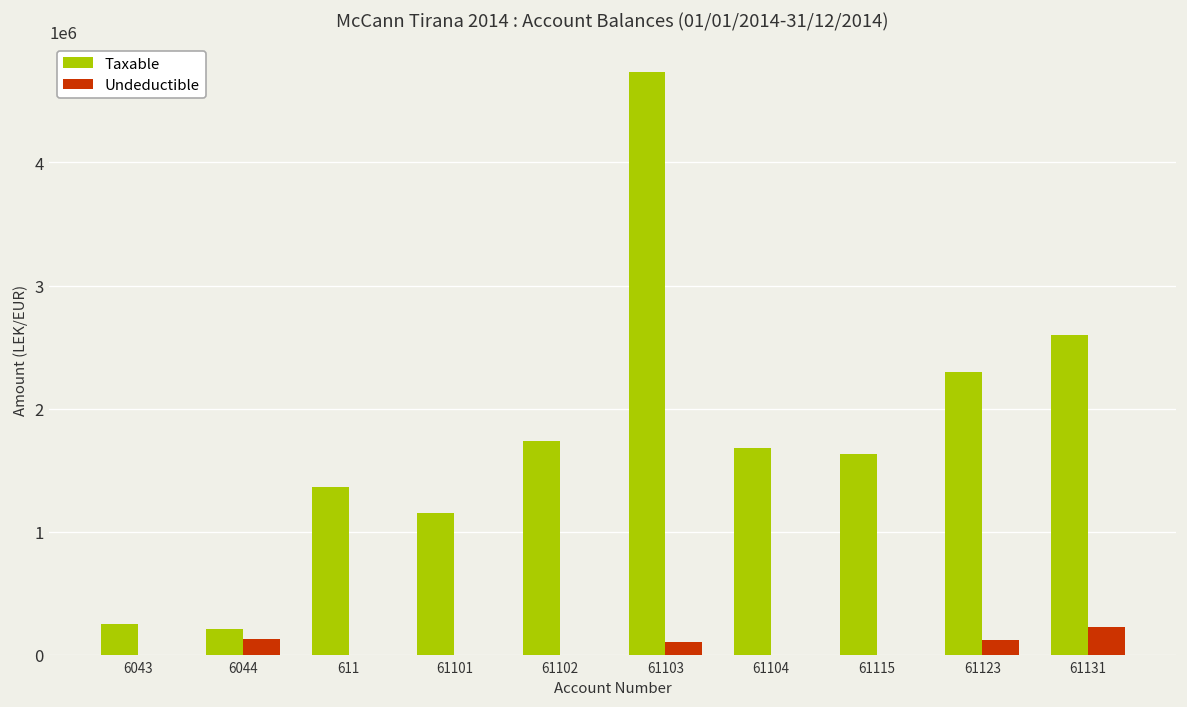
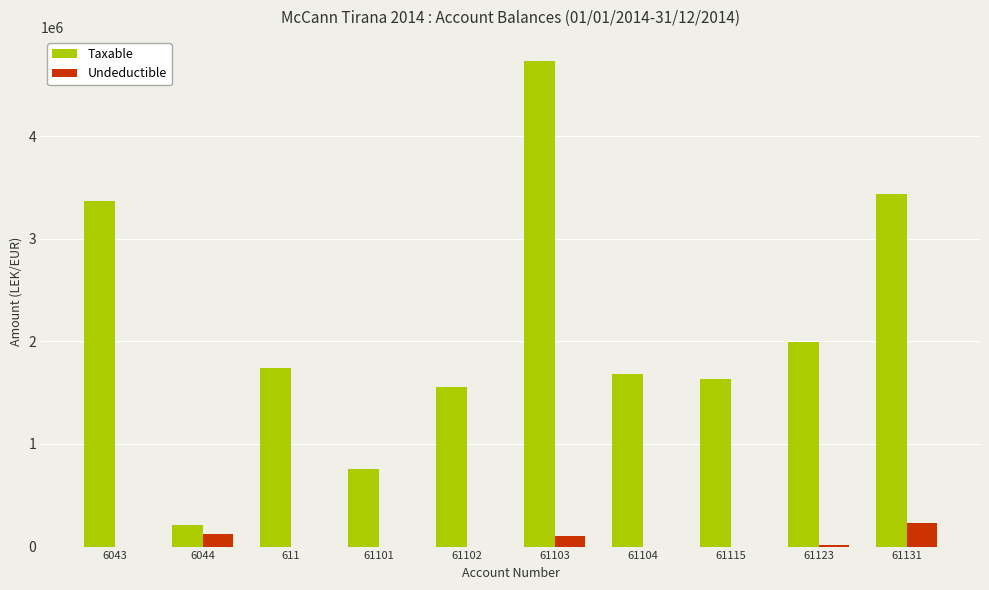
Taxable, 6043: 250000 -> 3370000
Taxable, 611: 1370000 -> 1740000
Taxable, 61101: 1150000 -> 760000
Taxable, 61102: 1740000 -> 1550000
Taxable, 61123: 2300000 -> 1990000
Undeductible, 61123: 120000 -> 20000
Taxable, 61131: 2600000 -> 3440000
